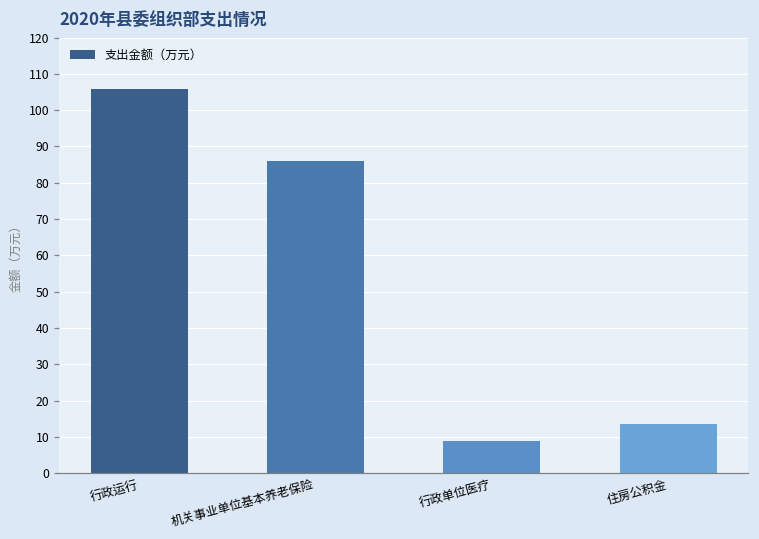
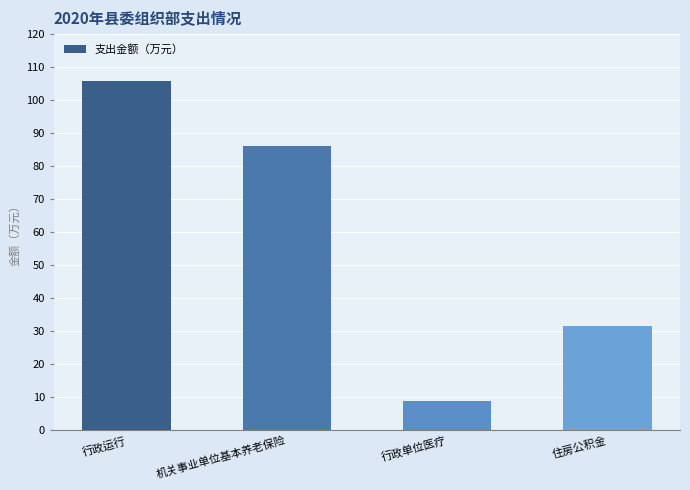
住房公积金: 14 -> 32
